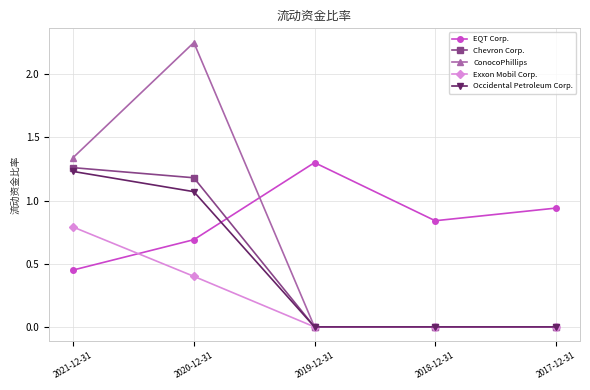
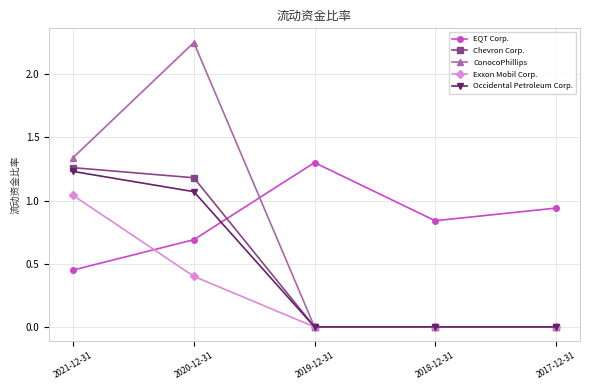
Exxon Mobil Corp., 2021-12-31: 0.79 -> 1.04
